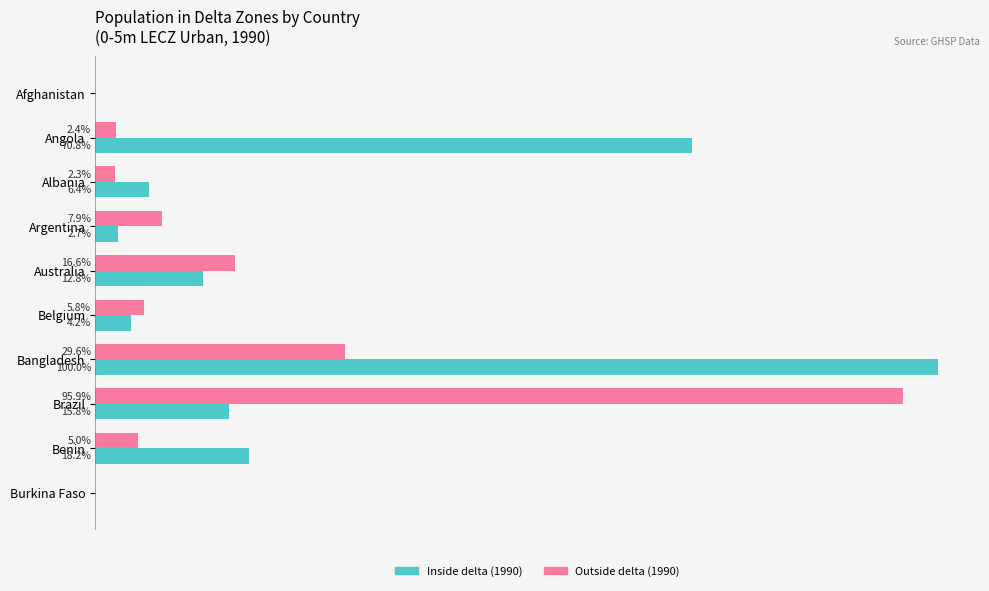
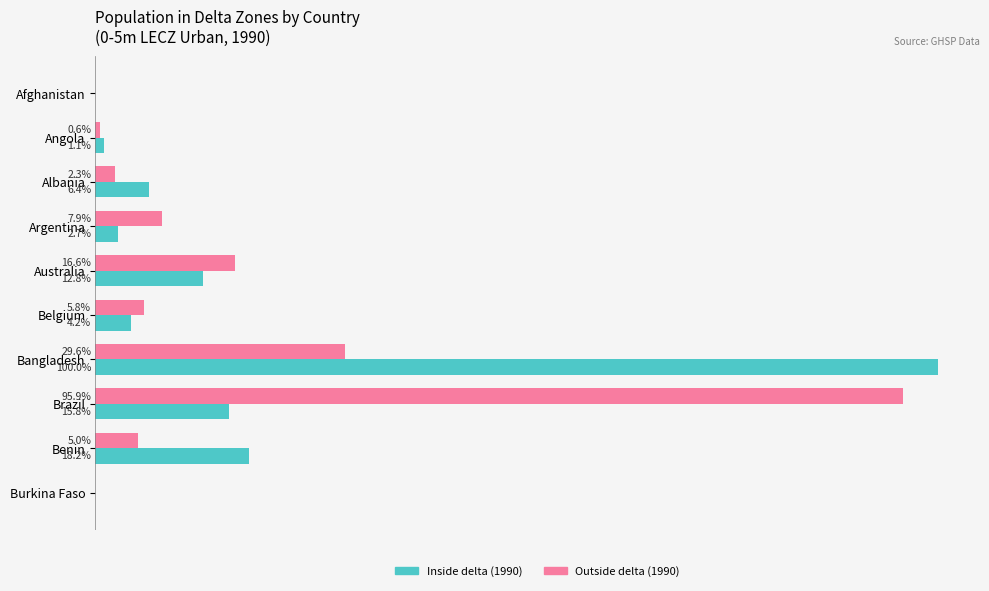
Outside delta (1990), Angola: 2.4% -> 0.6%
Inside delta (1990), Angola: 70.8% -> 1.1%
